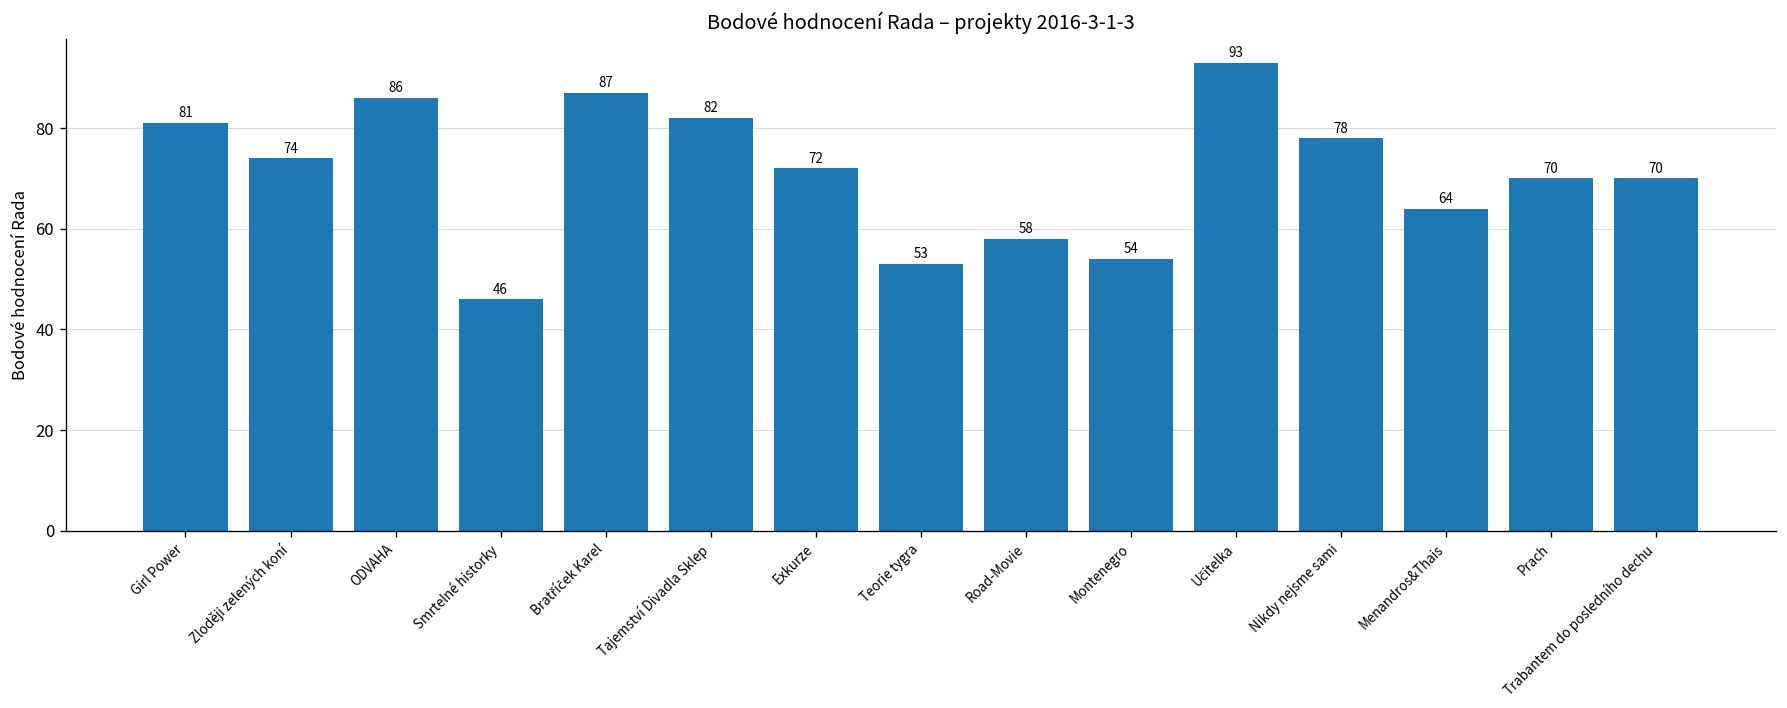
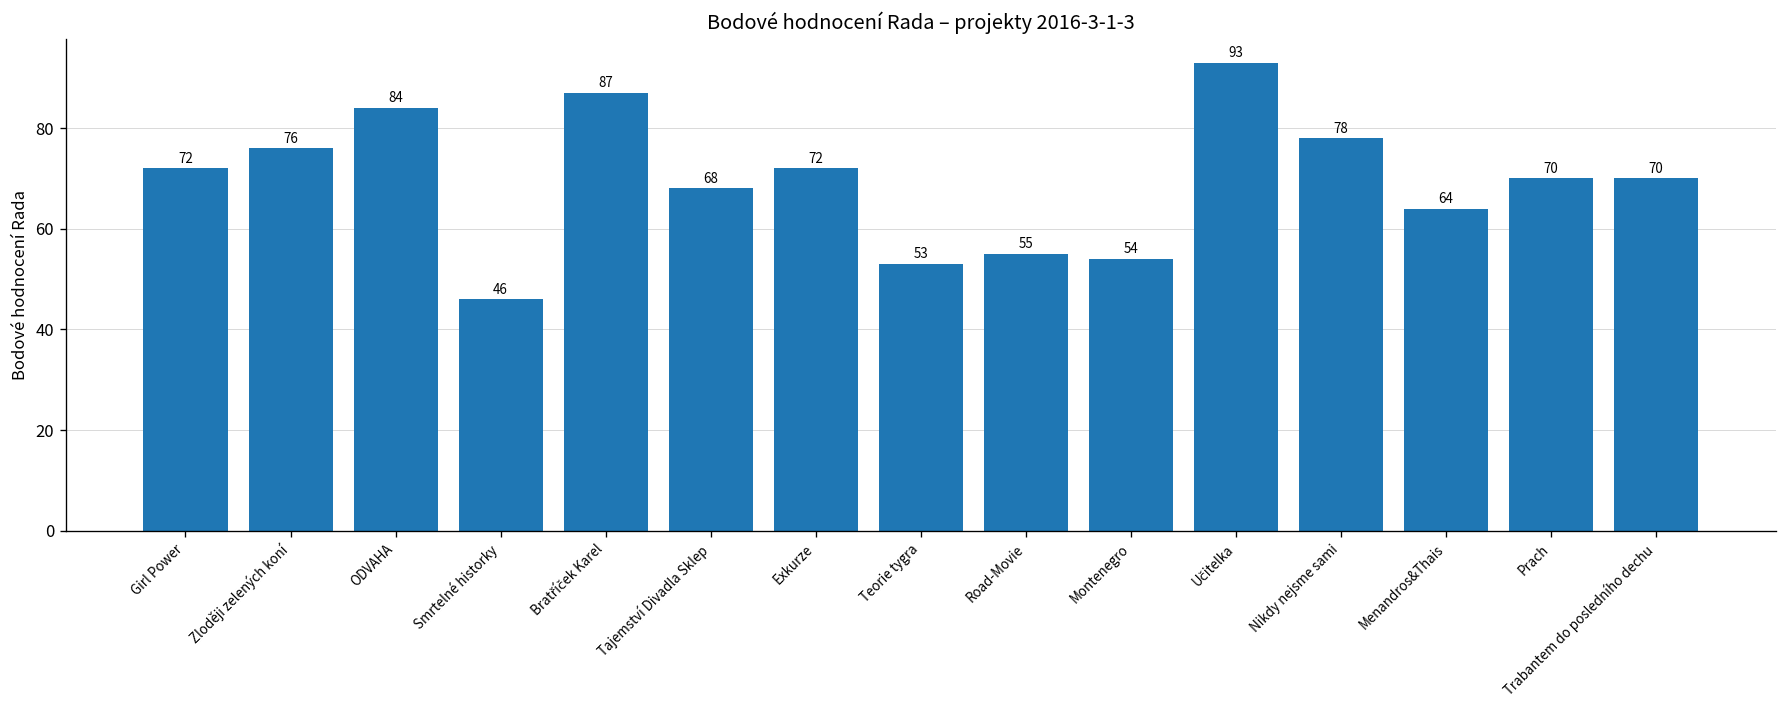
Girl Power: 81 -> 72
Zloději zelených koní: 74 -> 76
ODVAHA: 86 -> 84
Tajemství Divadla Sklep: 82 -> 68
Road-Movie: 58 -> 55
